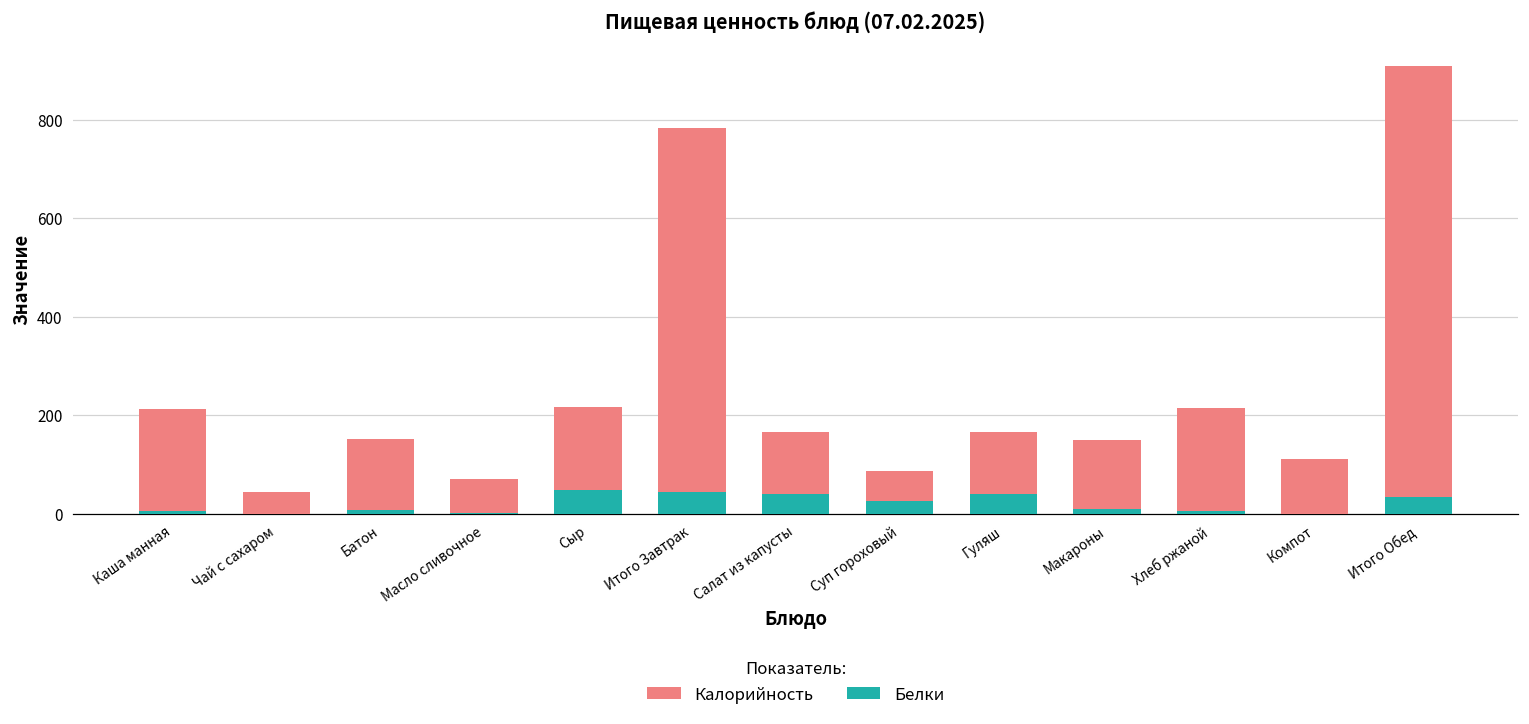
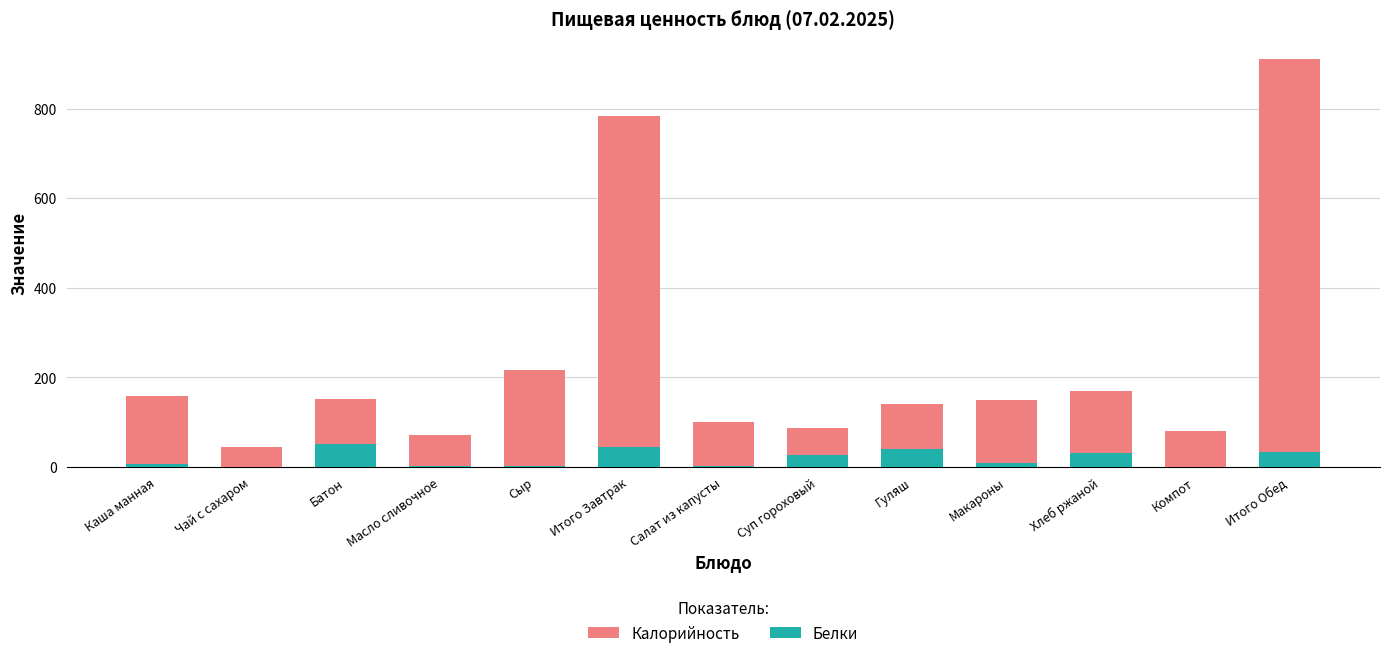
Калорийность, Каша манная: 210 -> 160
Белки, Батон: 10 -> 50
Белки, Сыр: 50 -> 0
Калорийность, Салат из капусты: 170 -> 100
Белки, Салат из капусты: 40 -> 0
Калорийность, Гуляш: 170 -> 140
Калорийность, Хлеб ржаной: 210 -> 170
Белки, Хлеб ржаной: 10 -> 30
Калорийность, Компот: 110 -> 80
